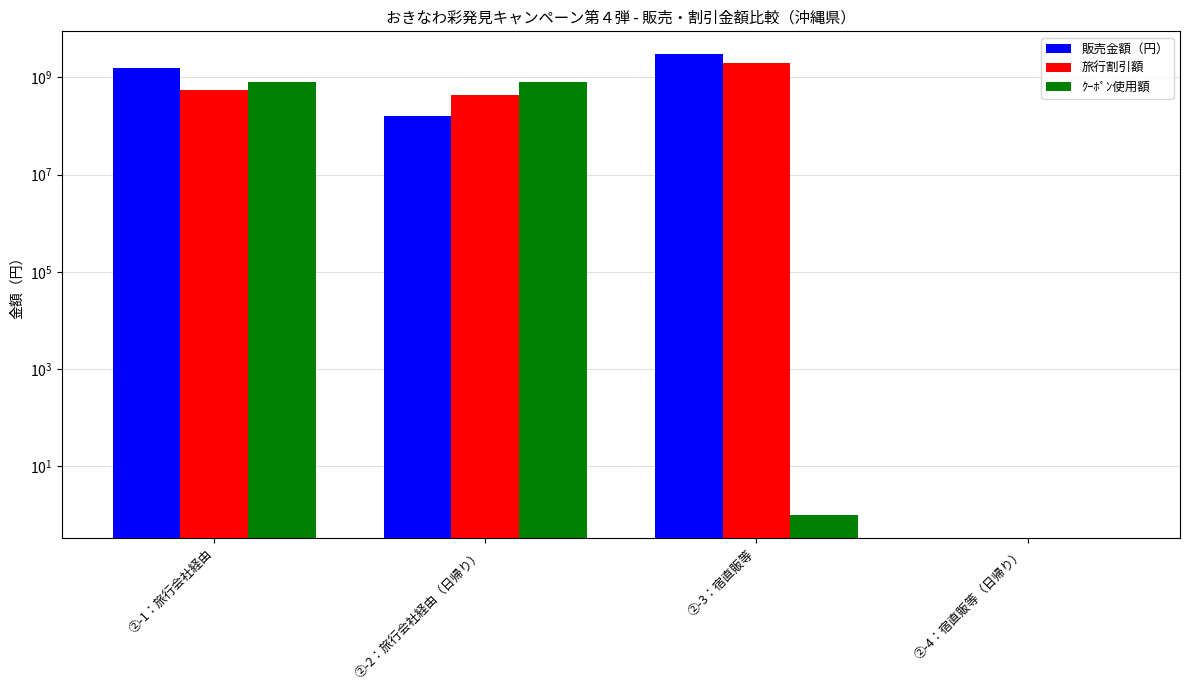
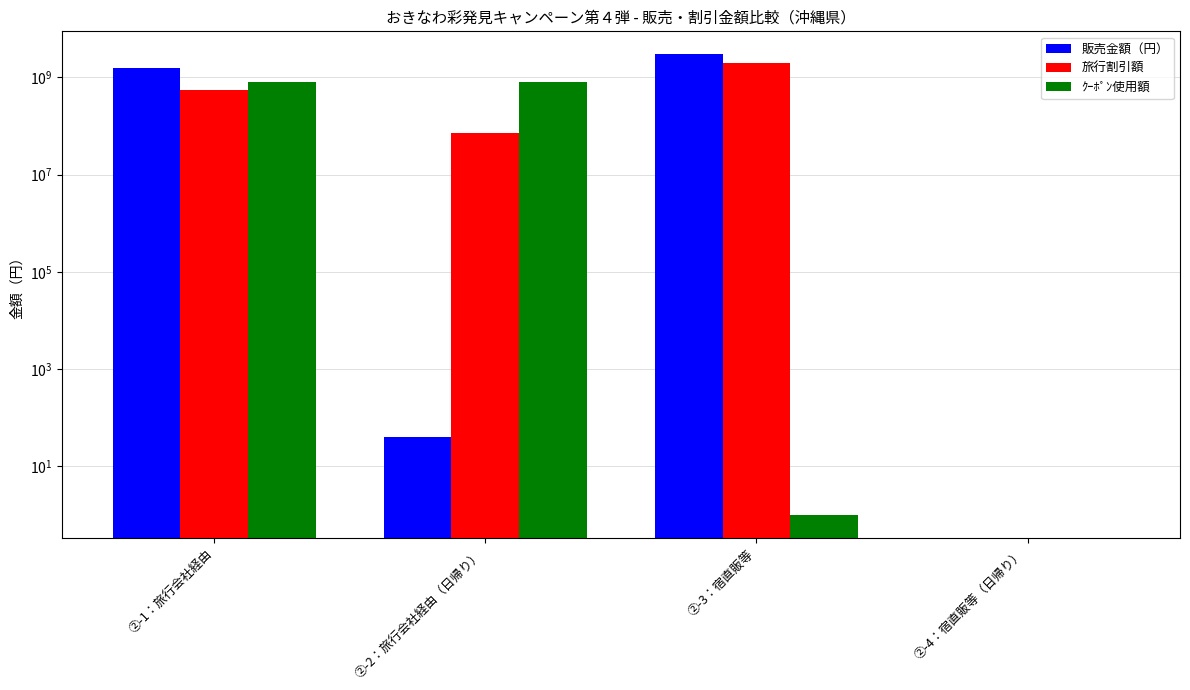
販売金額（円）, ②-2：旅行会社経由（日帰り）: 160000000 -> 40
旅行割引額, ②-2：旅行会社経由（日帰り）: 400000000 -> 70000000
